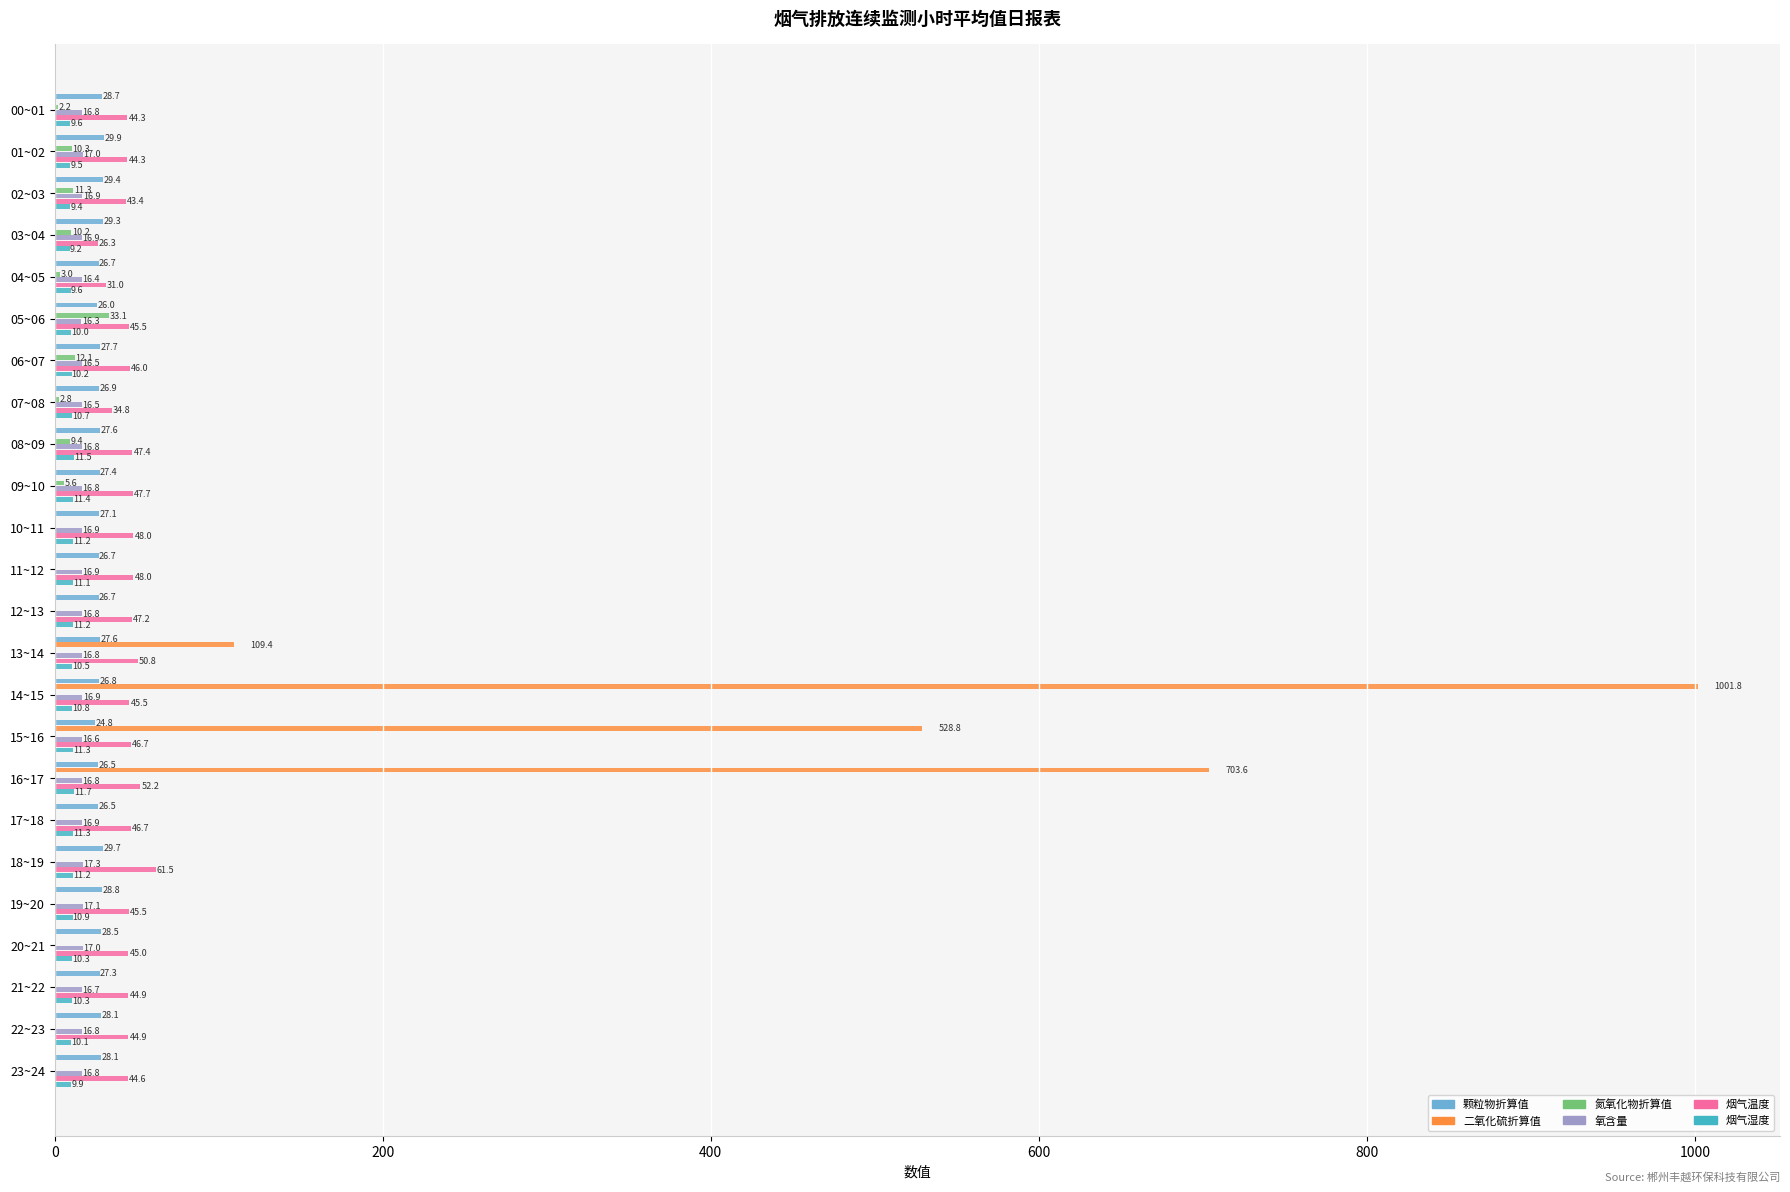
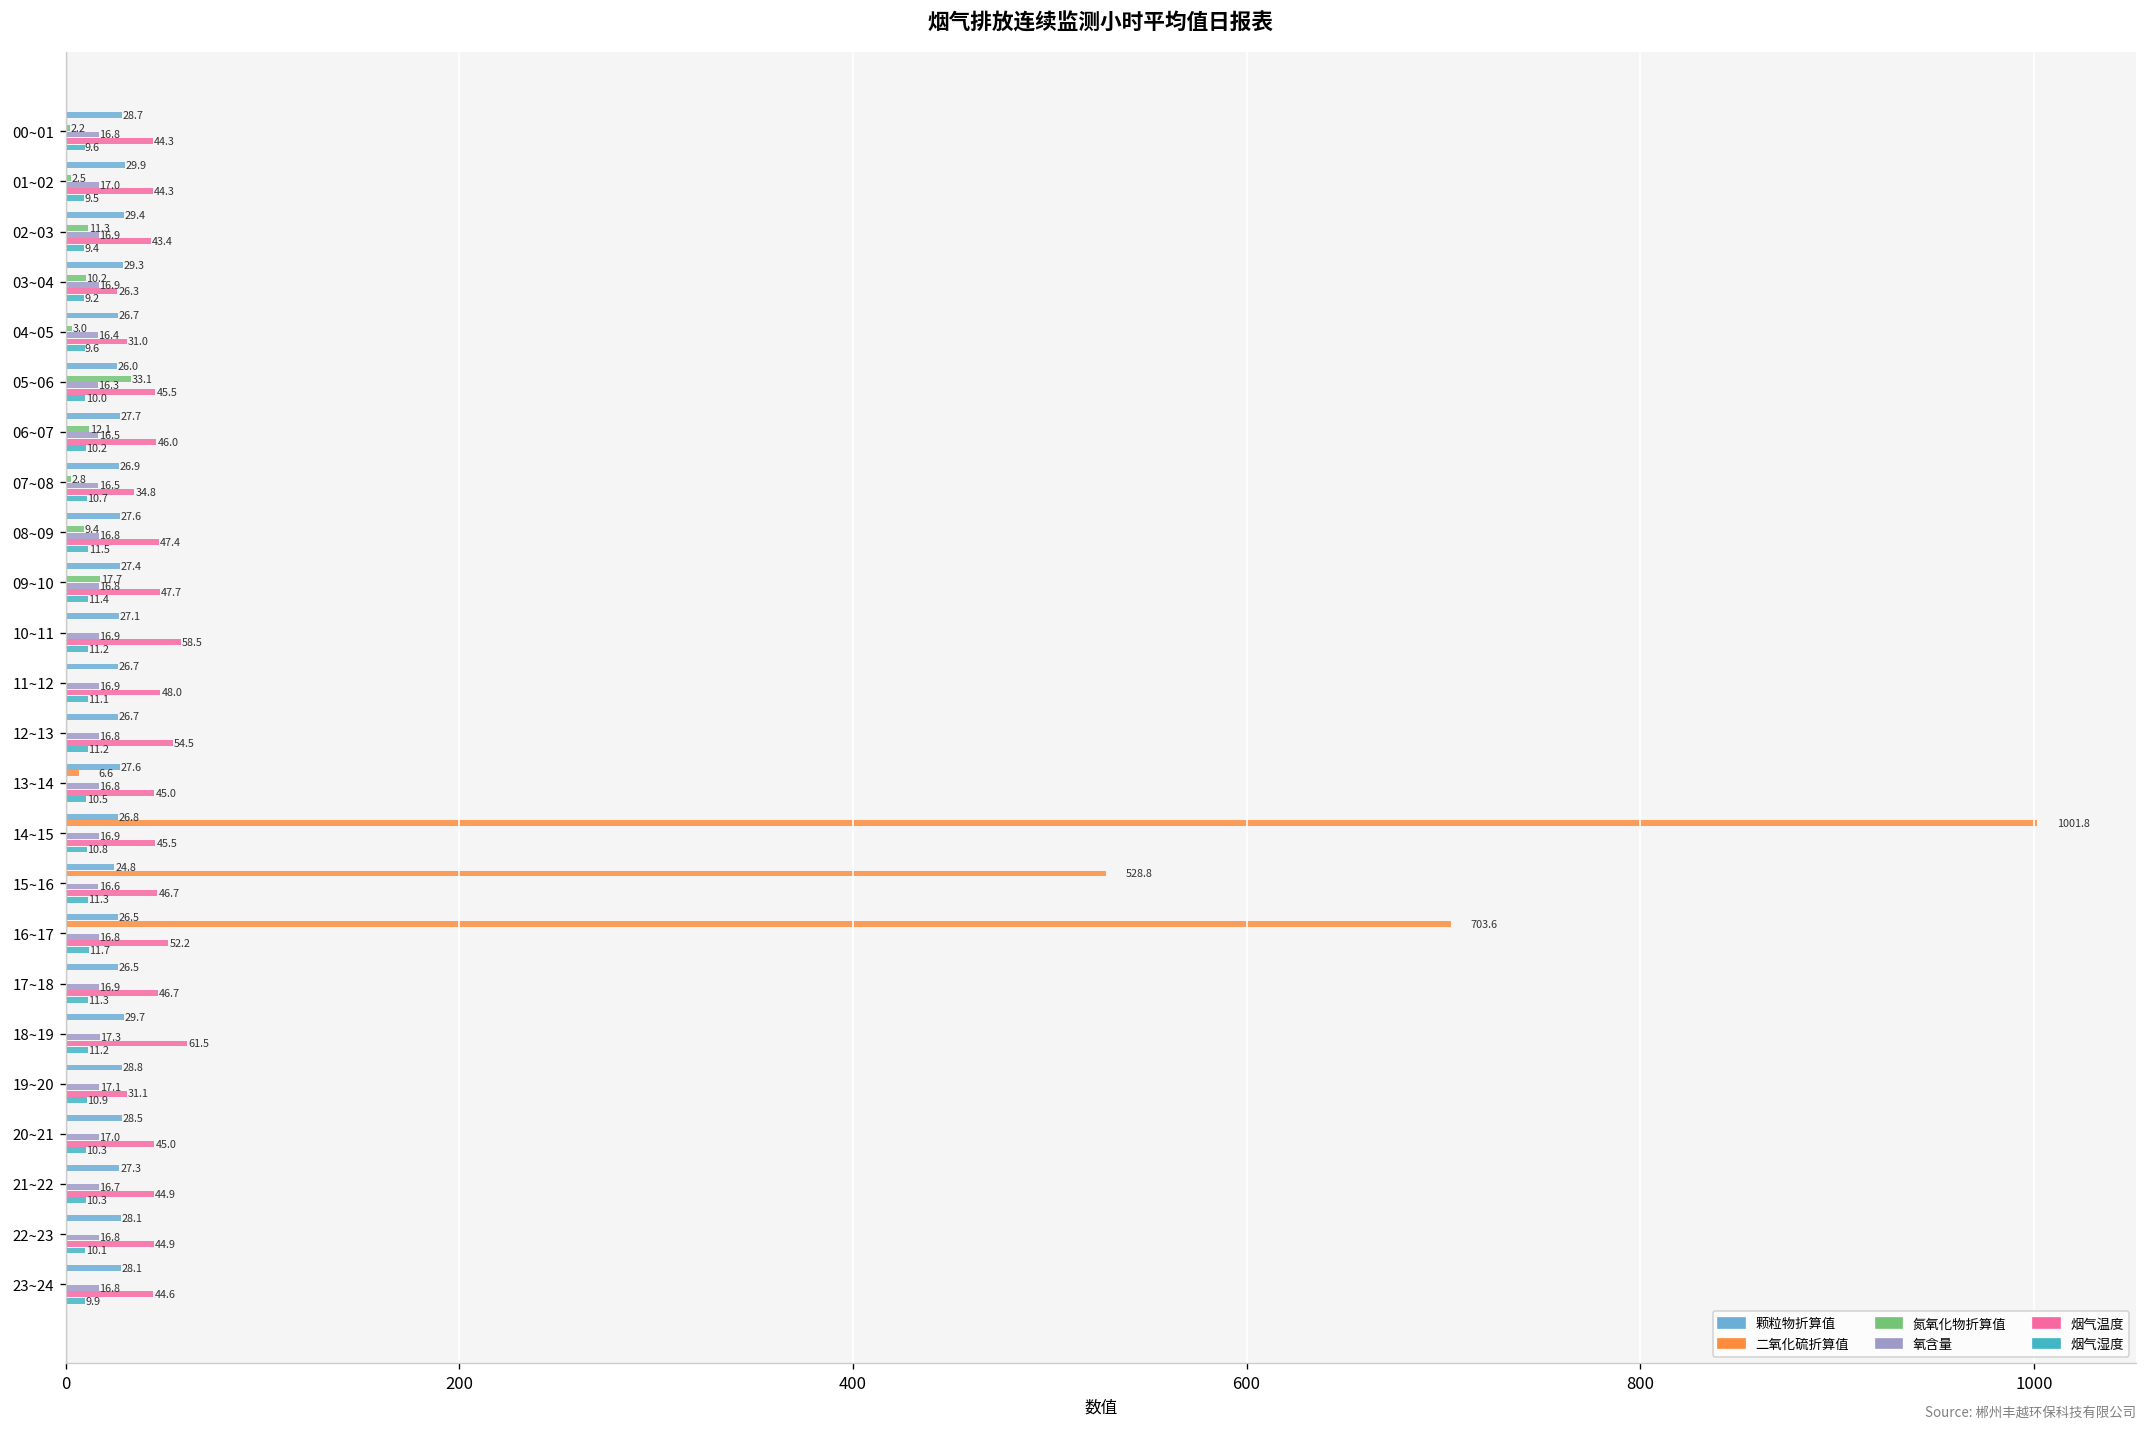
氮氧化物折算值, 01~02: 10.3 -> 2.5
氮氧化物折算值, 09~10: 5.6 -> 17.7
烟气温度, 10~11: 48.0 -> 58.5
烟气温度, 12~13: 47.2 -> 54.5
二氧化硫折算值, 13~14: 109.4 -> 6.6
烟气温度, 13~14: 50.8 -> 45.0
烟气温度, 19~20: 45.5 -> 31.1
